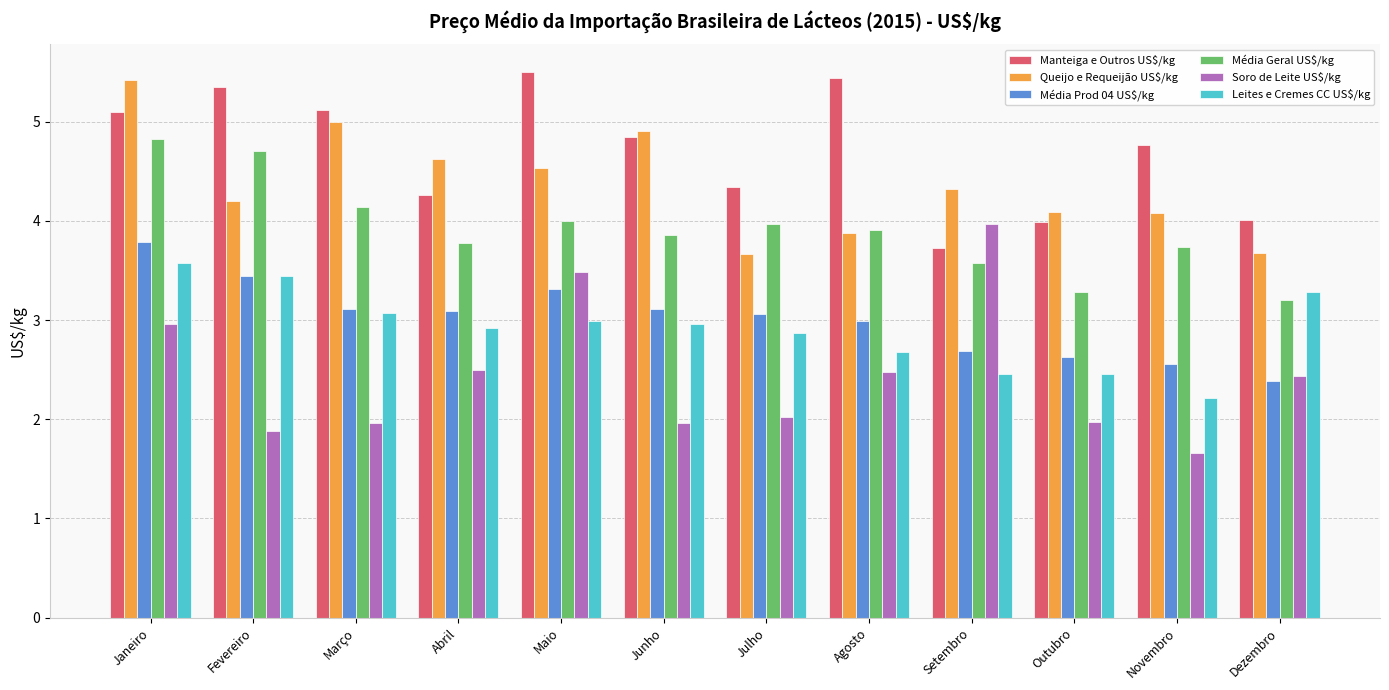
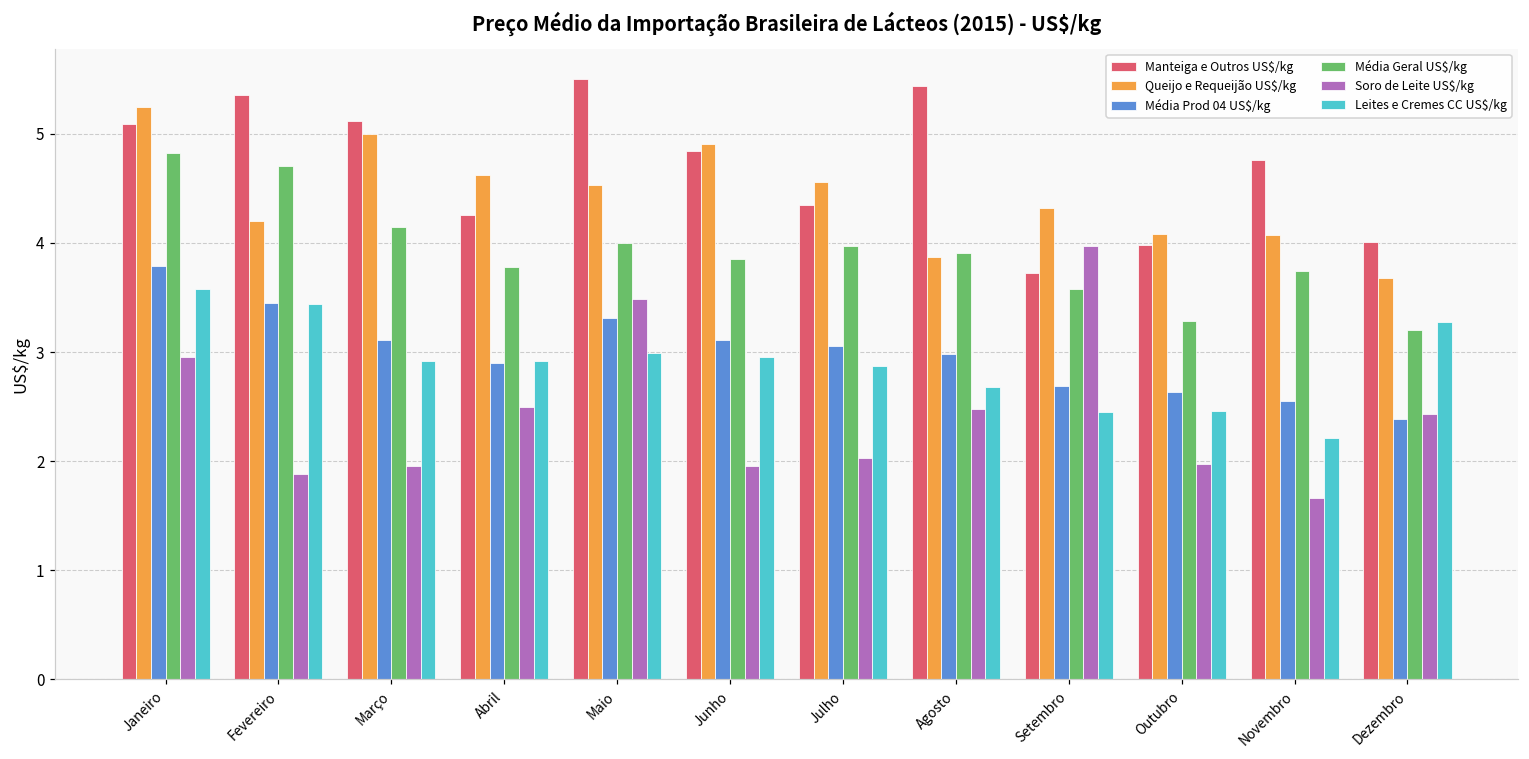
Queijo e Requeijão US$/kg, Janeiro: 5.4 -> 5.2
Leites e Cremes CC US$/kg, Março: 3.1 -> 2.9
Média Prod 04 US$/kg, Abril: 3.1 -> 2.9
Queijo e Requeijão US$/kg, Julho: 3.7 -> 4.6
